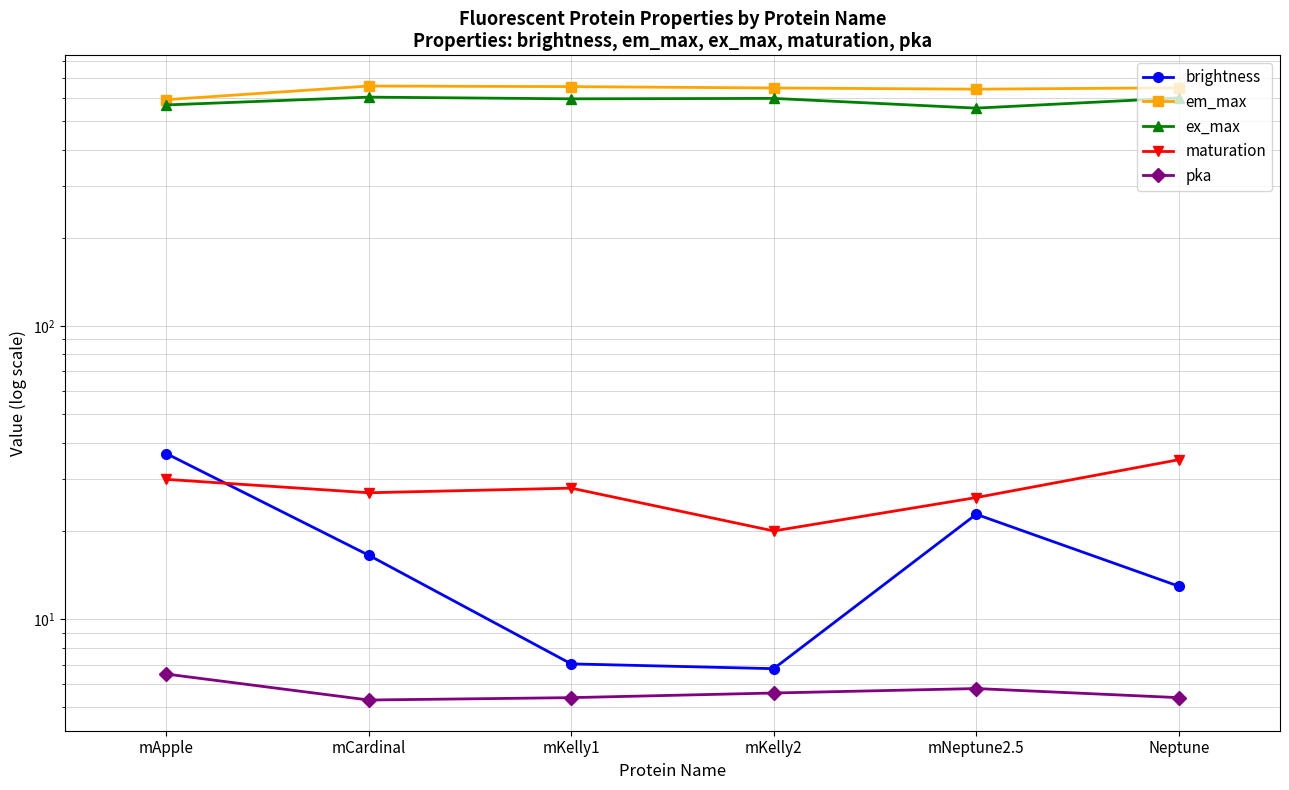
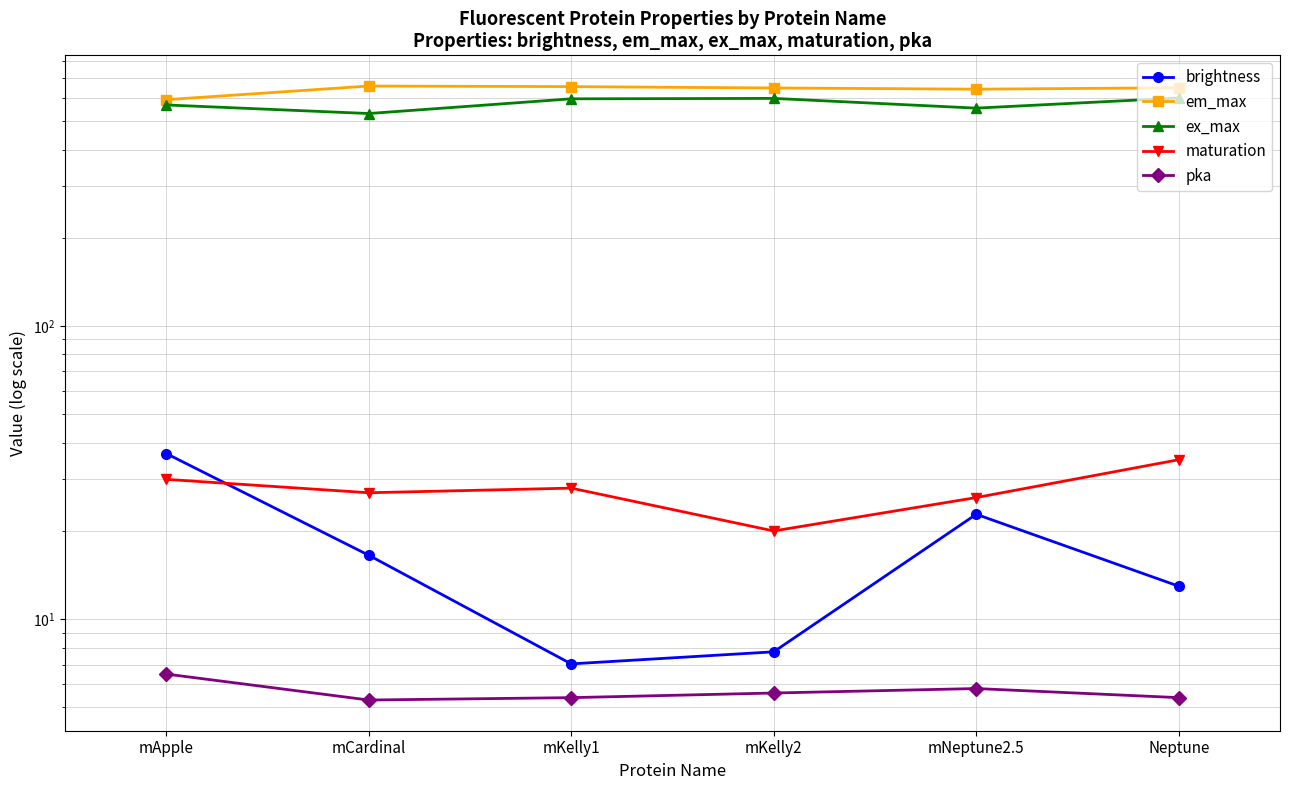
ex_max, mCardinal: 600 -> 530
brightness, mKelly2: 6.8 -> 7.7
